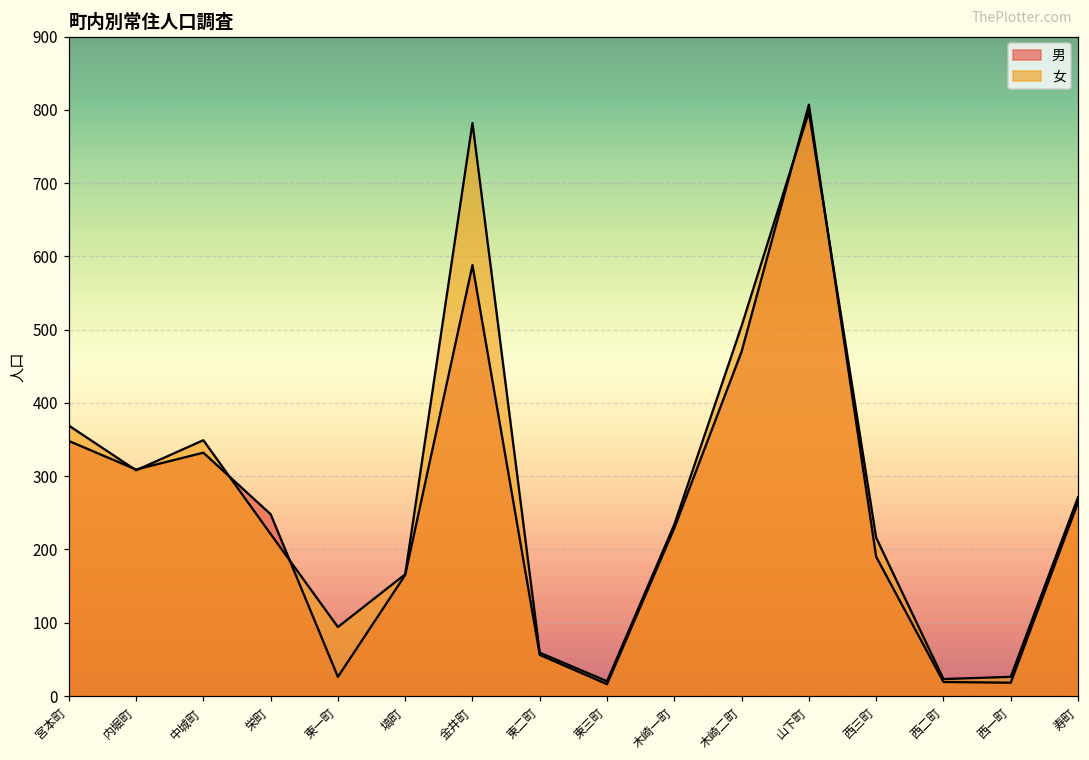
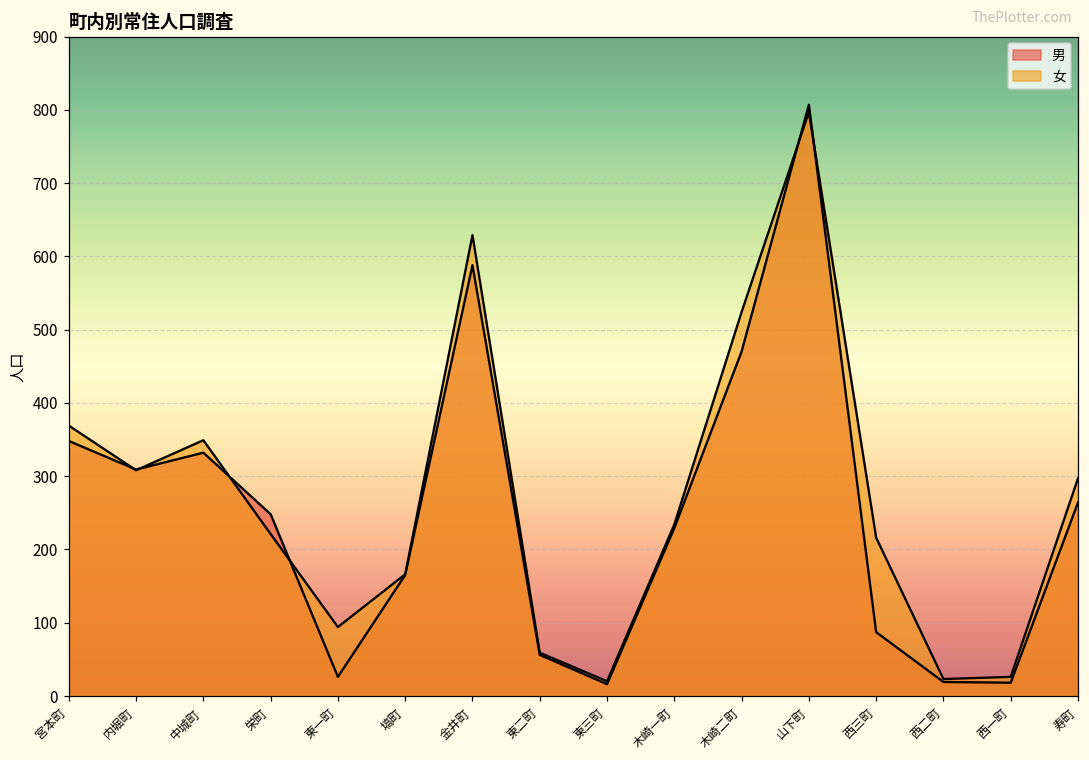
女, 金井町: 780 -> 630
女, 木崎二町: 510 -> 520
男, 西三町: 190 -> 90
女, 寿町: 270 -> 300
